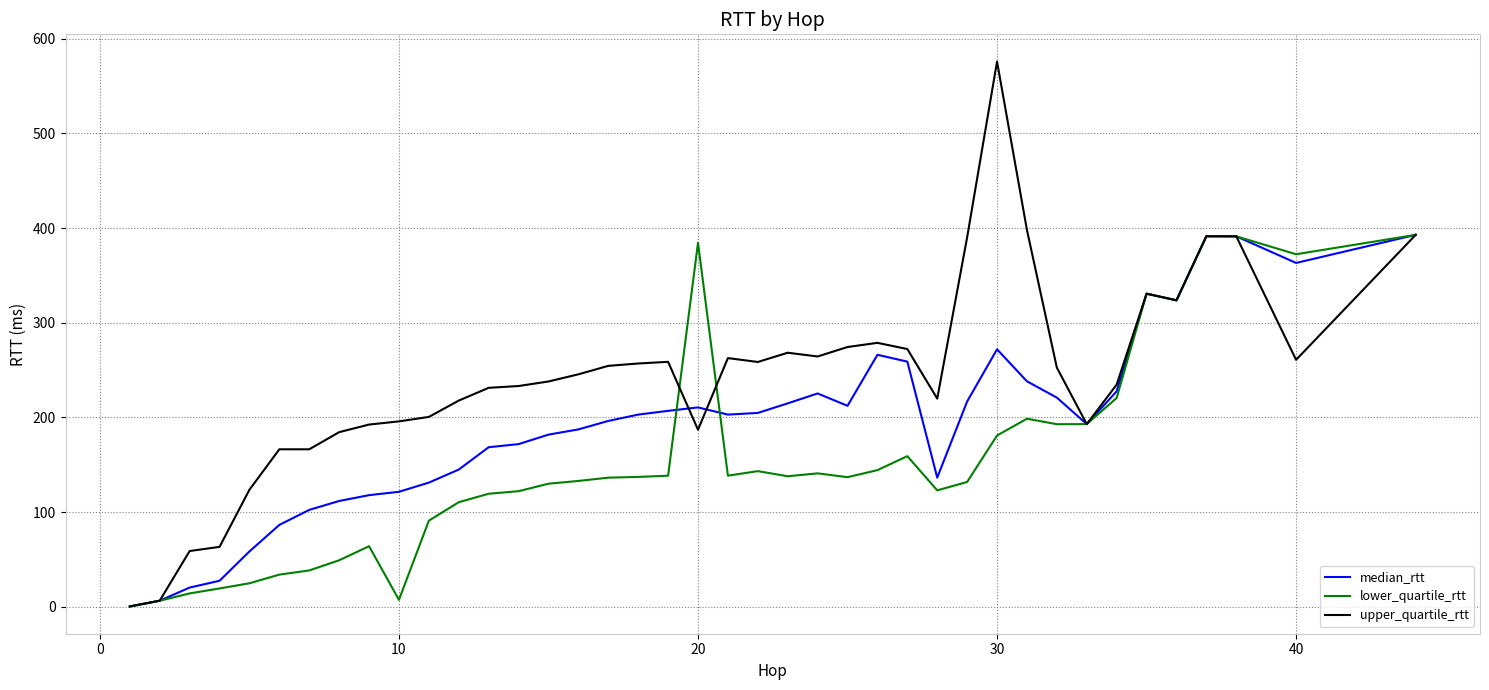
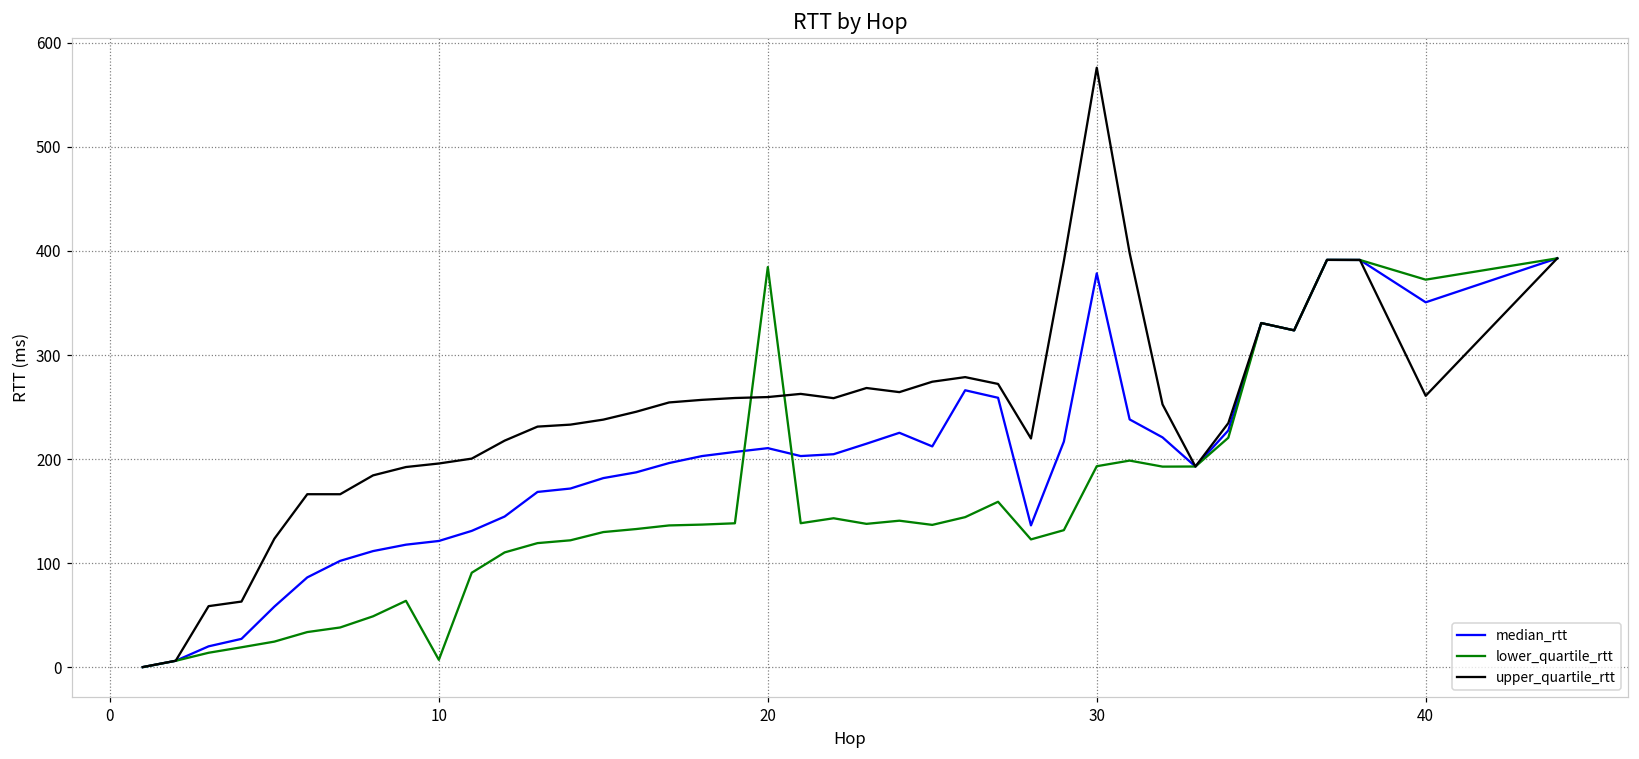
upper_quartile_rtt, 20: 190 -> 260
median_rtt, 30: 270 -> 380
lower_quartile_rtt, 30: 180 -> 190
median_rtt, 40: 360 -> 350
